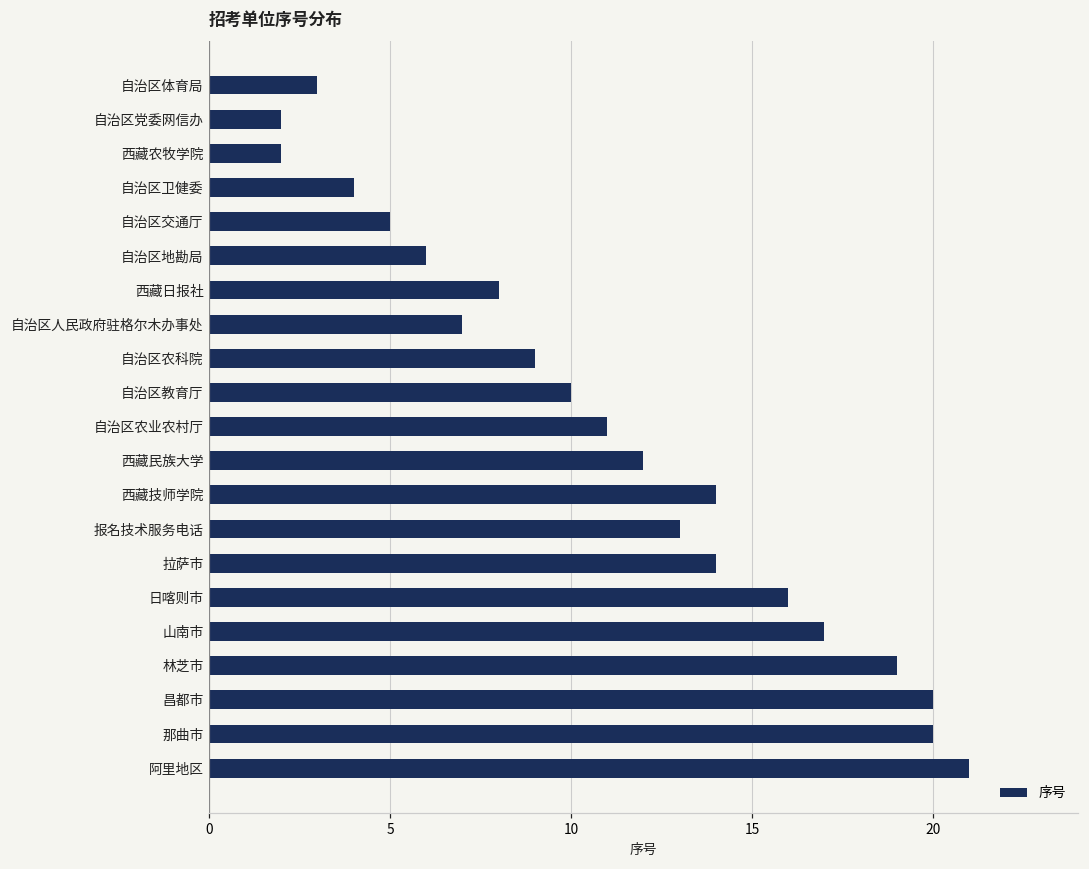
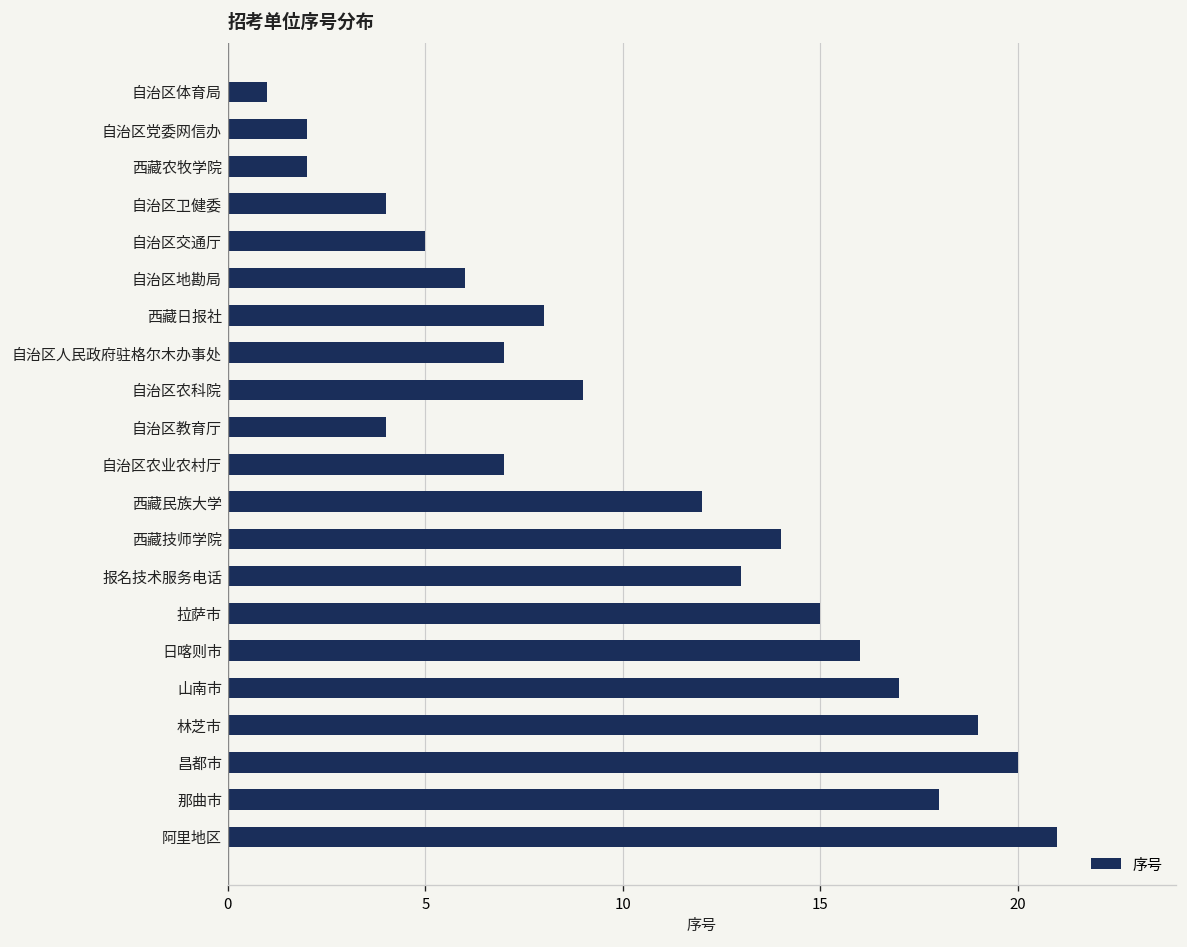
自治区体育局: 3 -> 1
自治区教育厅: 10 -> 4
自治区农业农村厅: 11 -> 7
拉萨市: 14 -> 15
那曲市: 20 -> 18
